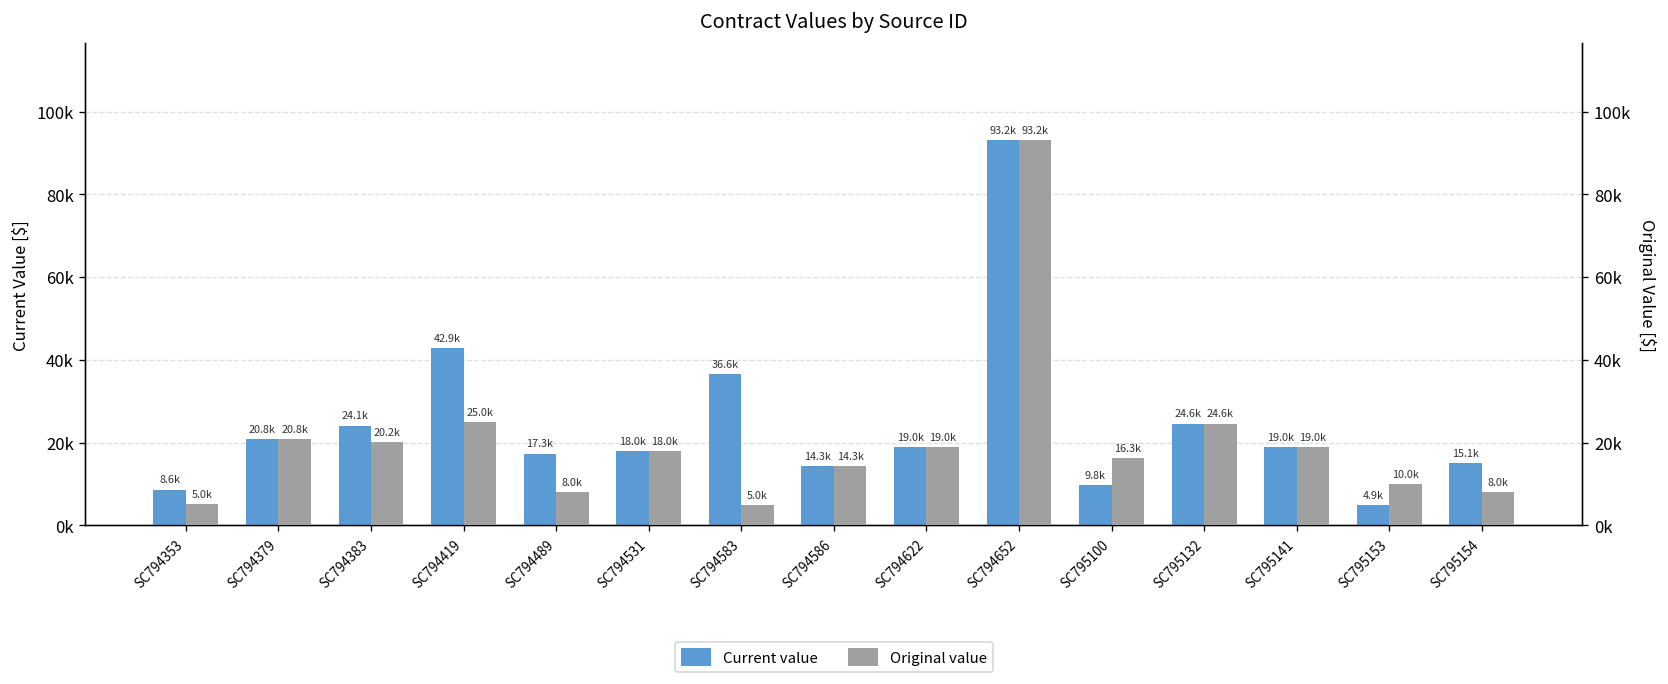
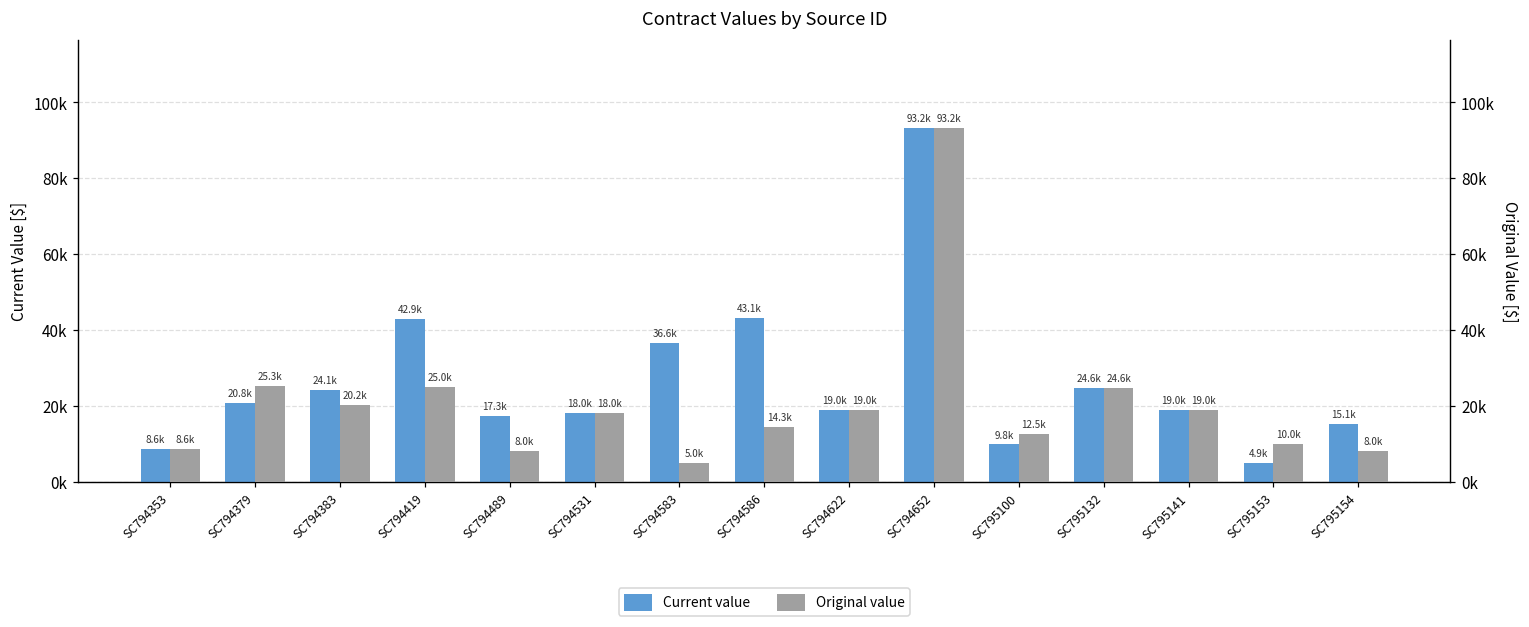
Current value, SC794586: 14.3k -> 43.1k
Original value, SC794353: 5.0k -> 8.6k
Original value, SC794379: 20.8k -> 25.3k
Original value, SC795100: 16.3k -> 12.5k
